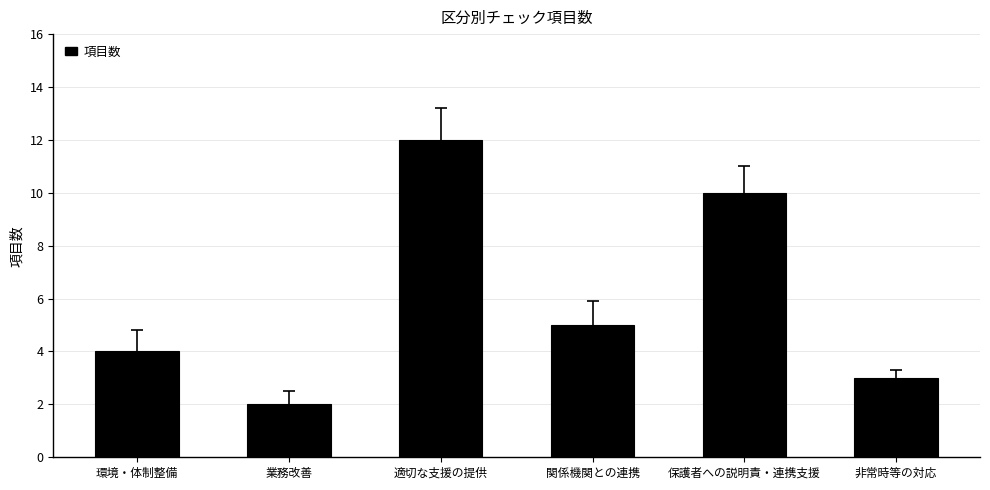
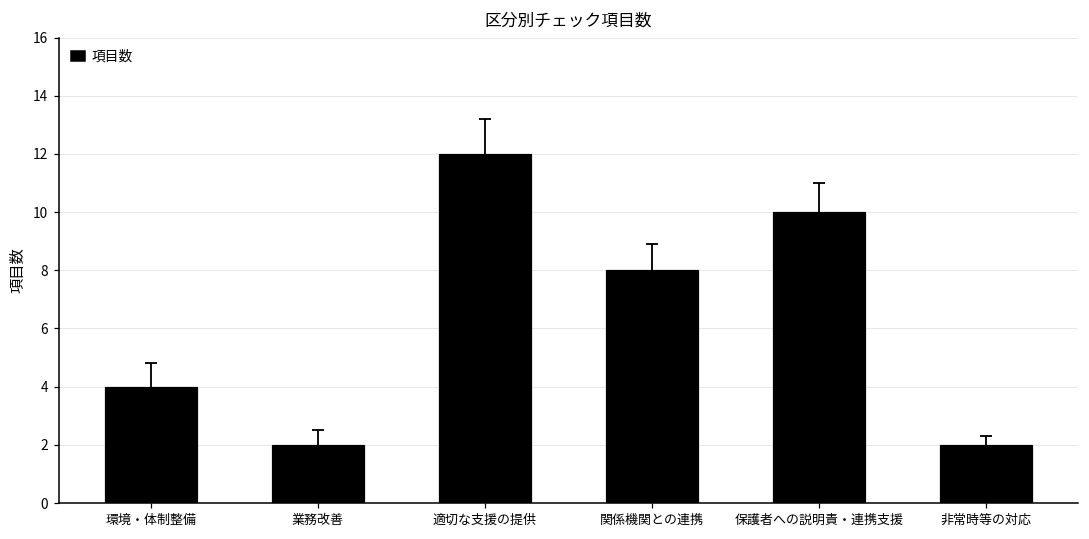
項目数, 関係機関との連携: 5 -> 8
項目数, 非常時等の対応: 3 -> 2
